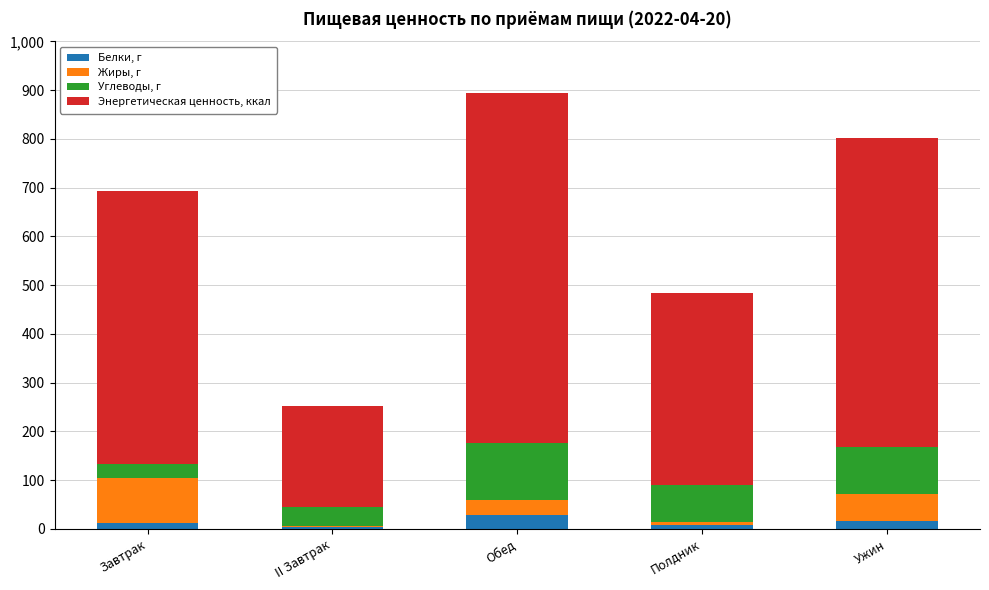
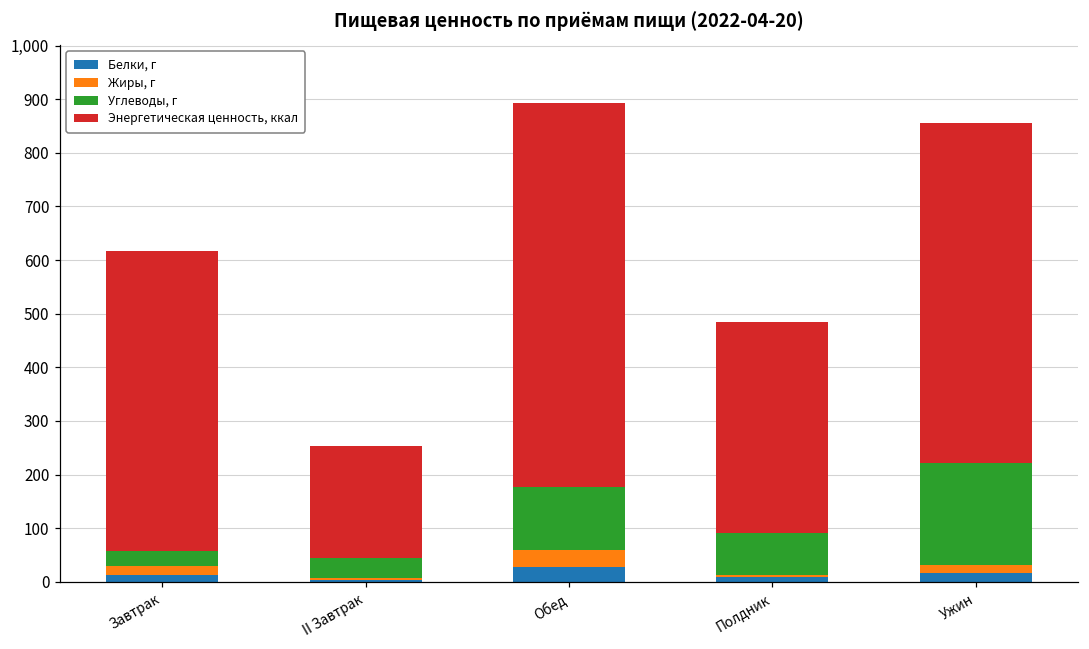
Жиры, г, Завтрак: 90 -> 20
Жиры, г, Ужин: 50 -> 10
Углеводы, г, Ужин: 100 -> 190
